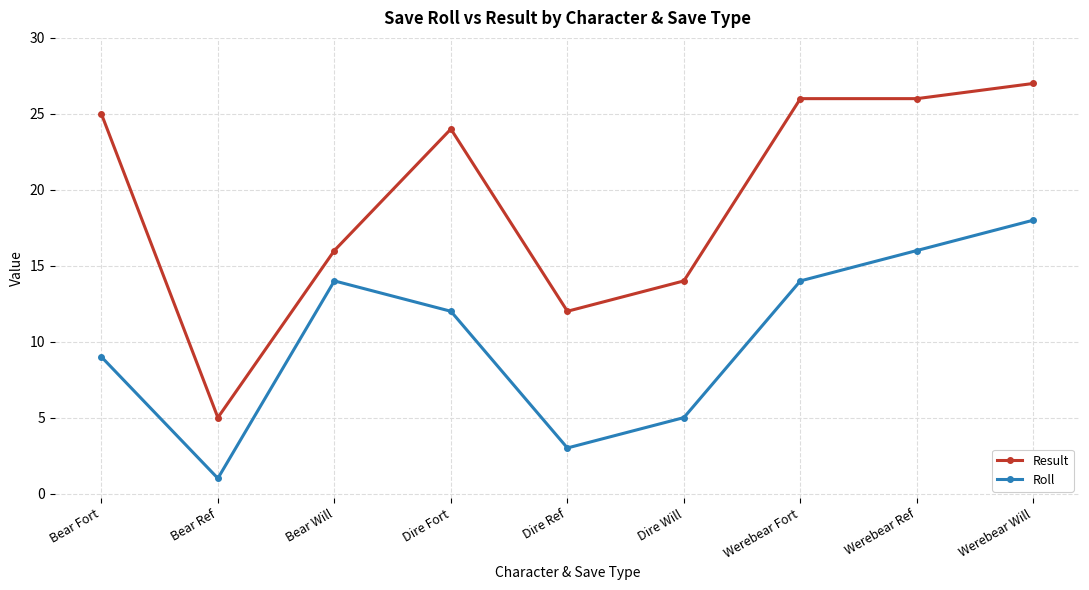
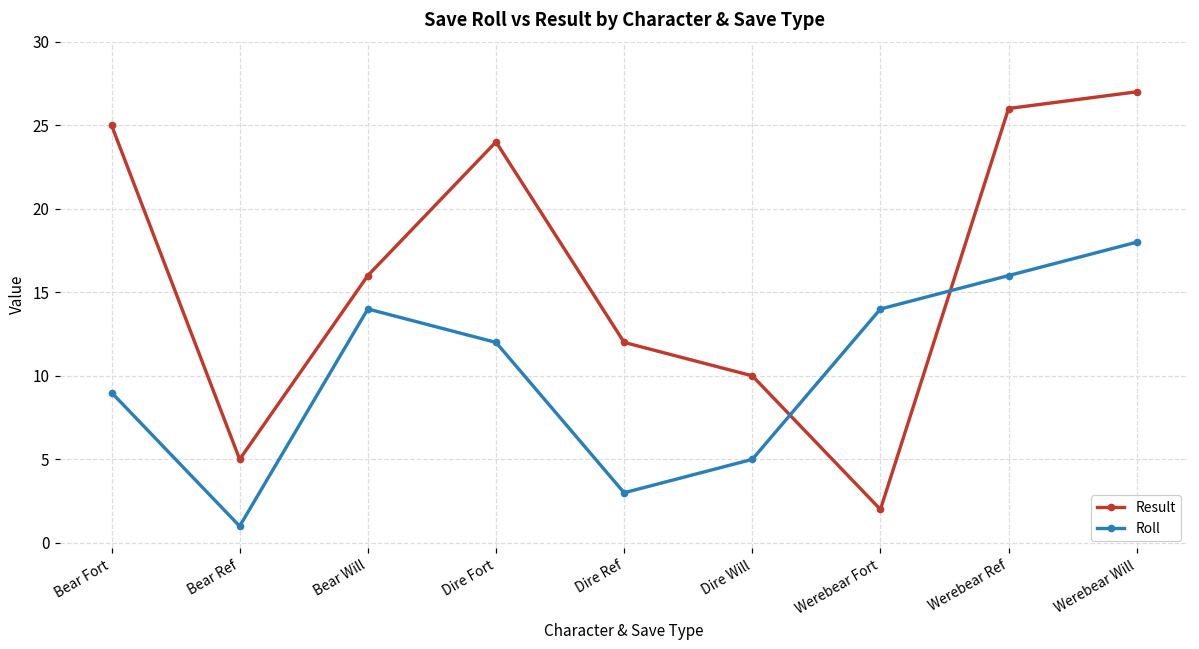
Result, Dire Will: 14 -> 10
Result, Werebear Fort: 26 -> 2
